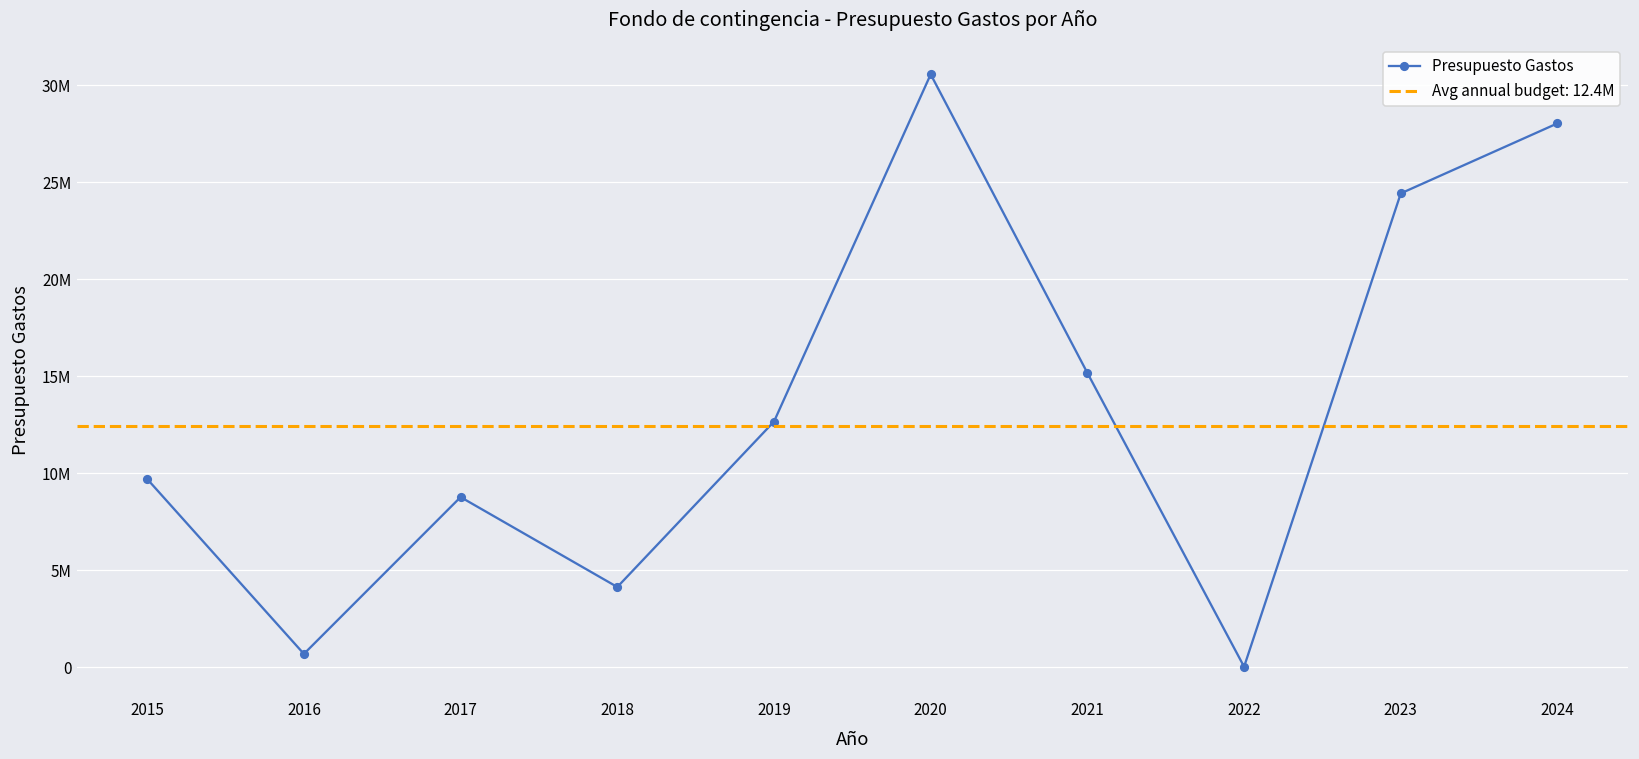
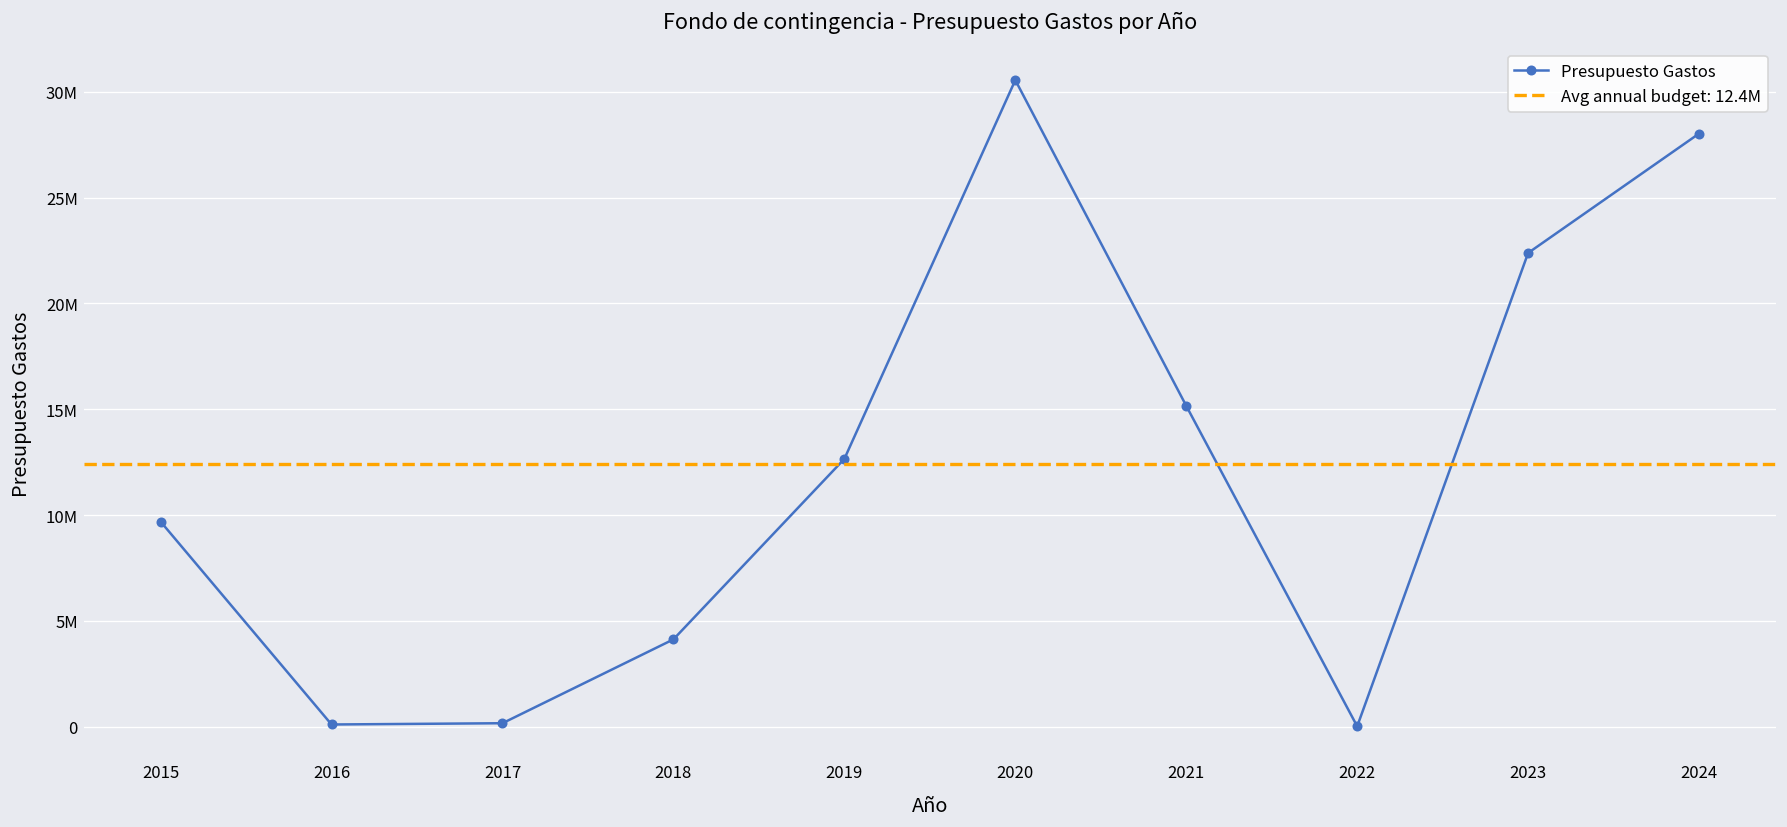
2016: 700000 -> 100000
2017: 8800000 -> 200000
2023: 24400000 -> 22400000
